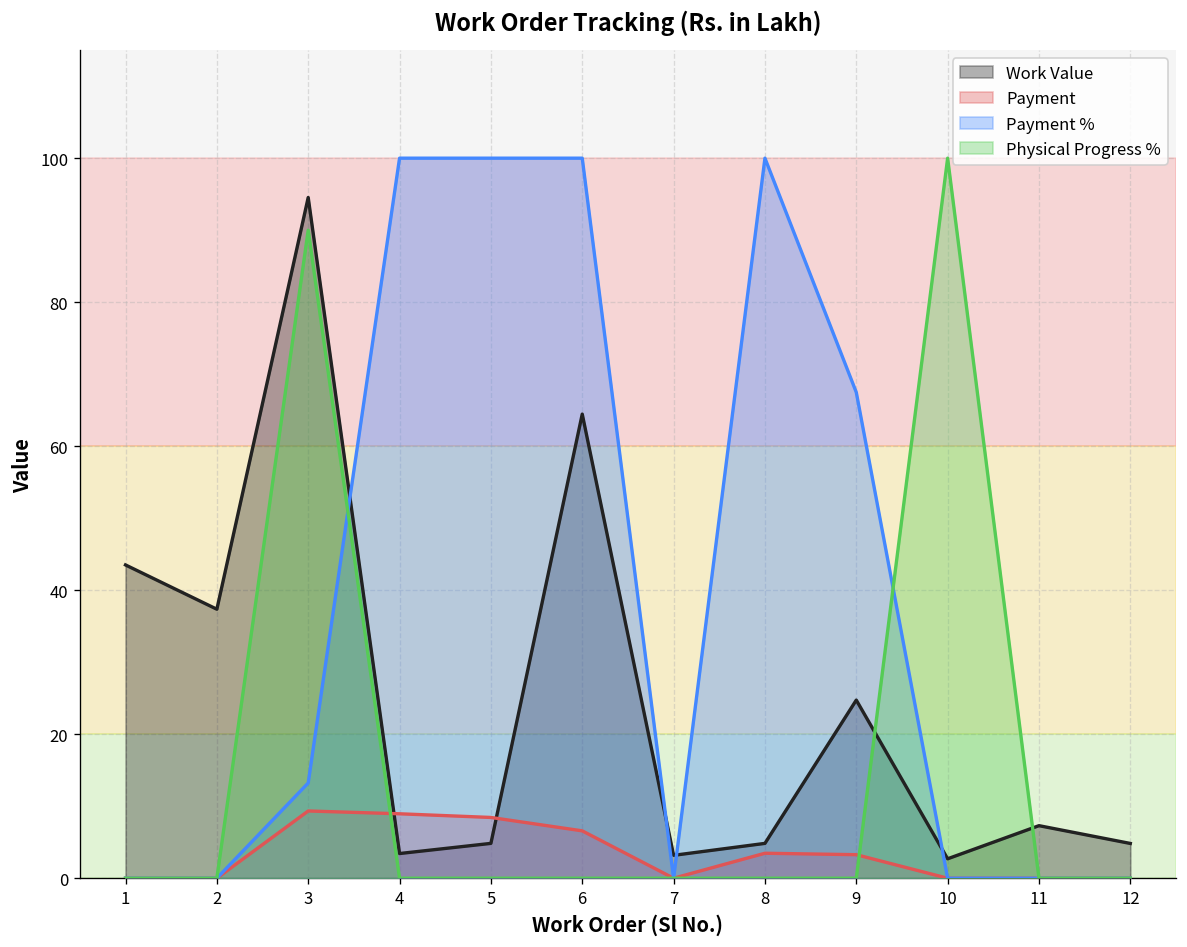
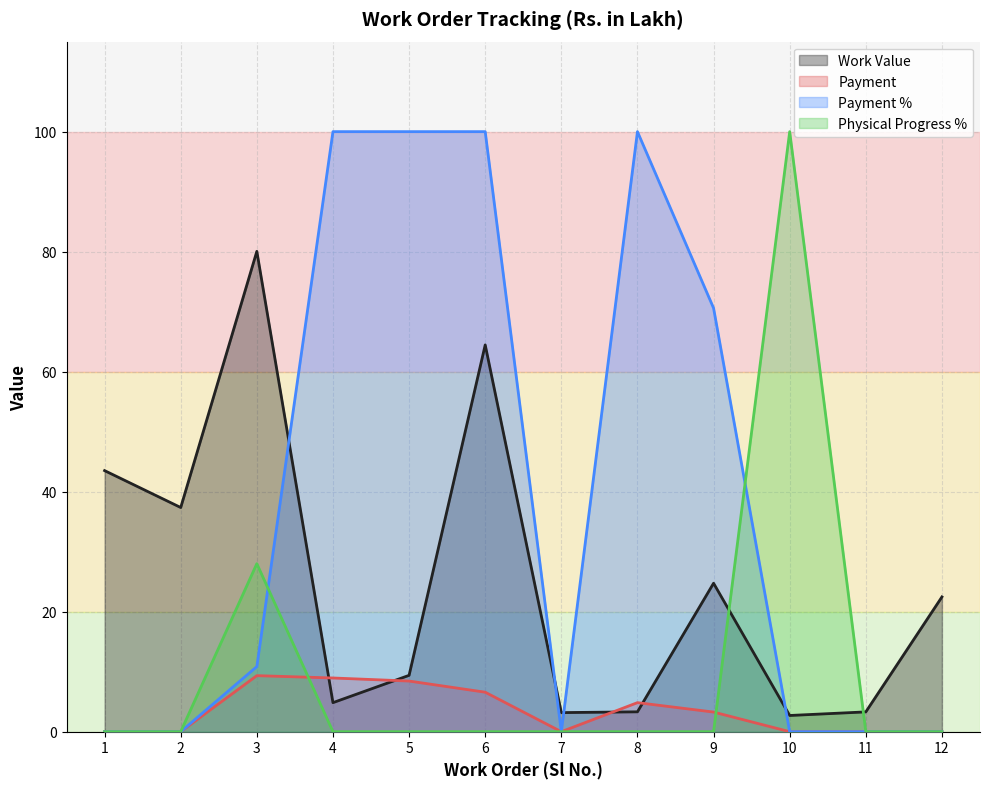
Work Value, 3: 95 -> 80
Payment %, 3: 13 -> 11
Physical Progress %, 3: 90 -> 28
Work Value, 4: 3 -> 5
Work Value, 5: 5 -> 9
Work Value, 8: 5 -> 3
Payment, 8: 3 -> 5
Payment %, 9: 67 -> 71
Work Value, 11: 7 -> 3
Work Value, 12: 5 -> 22
